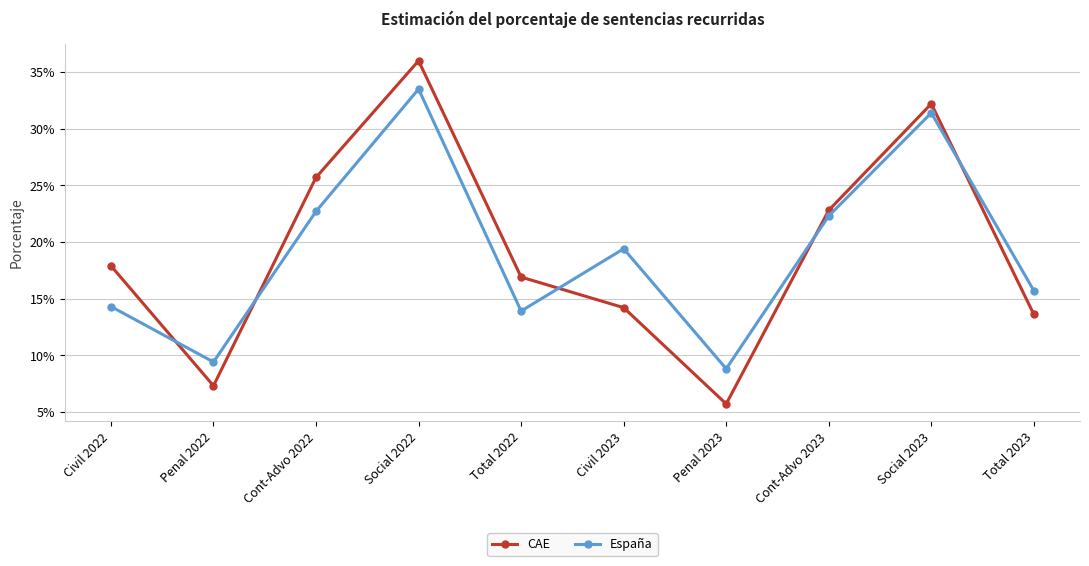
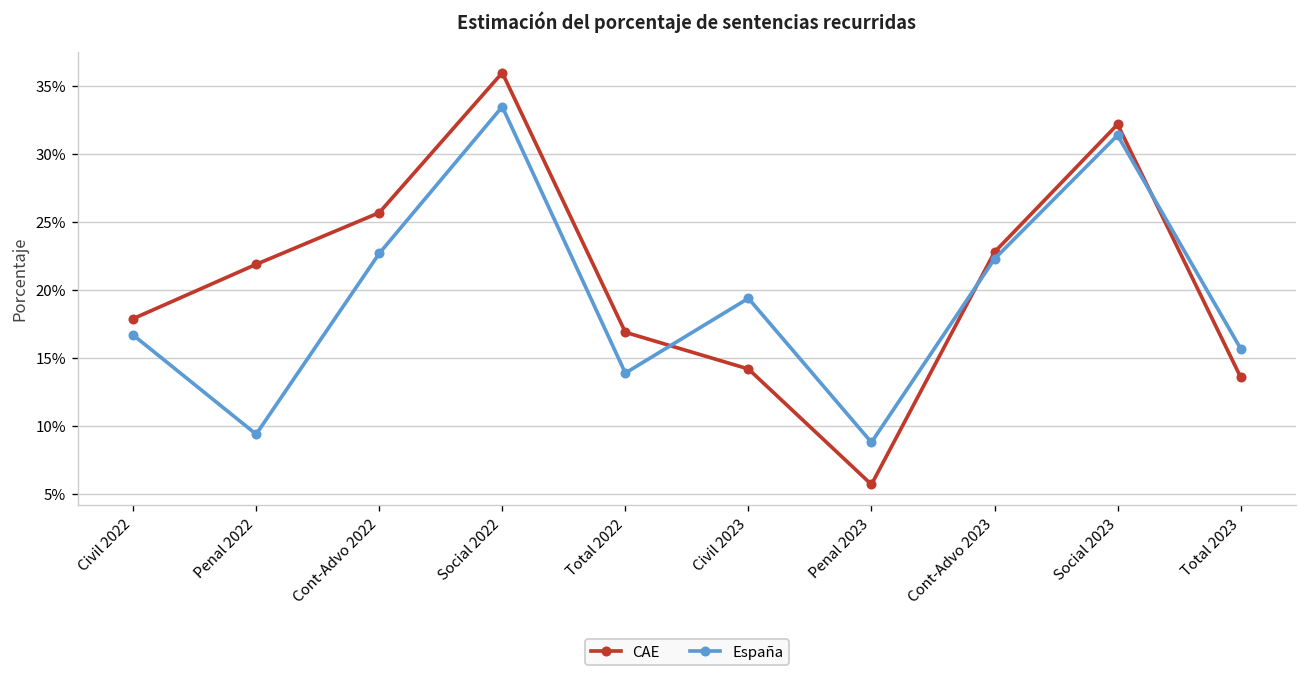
España, Civil 2022: 14.3% -> 16.7%
CAE, Penal 2022: 7.3% -> 21.9%
